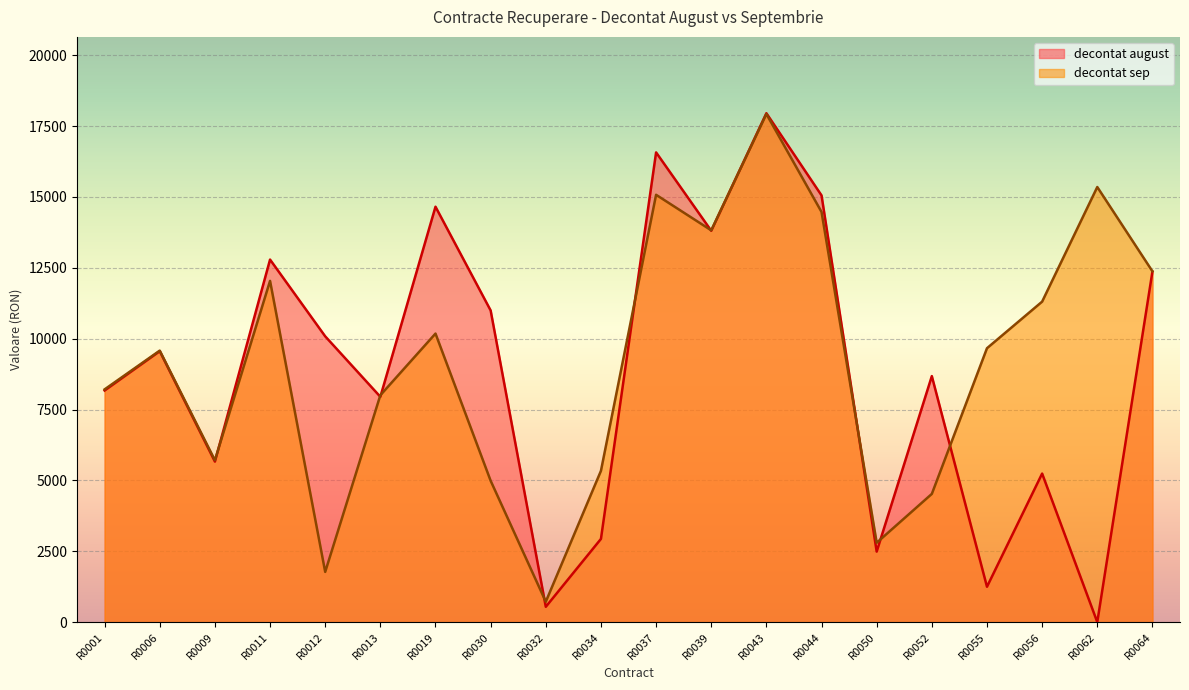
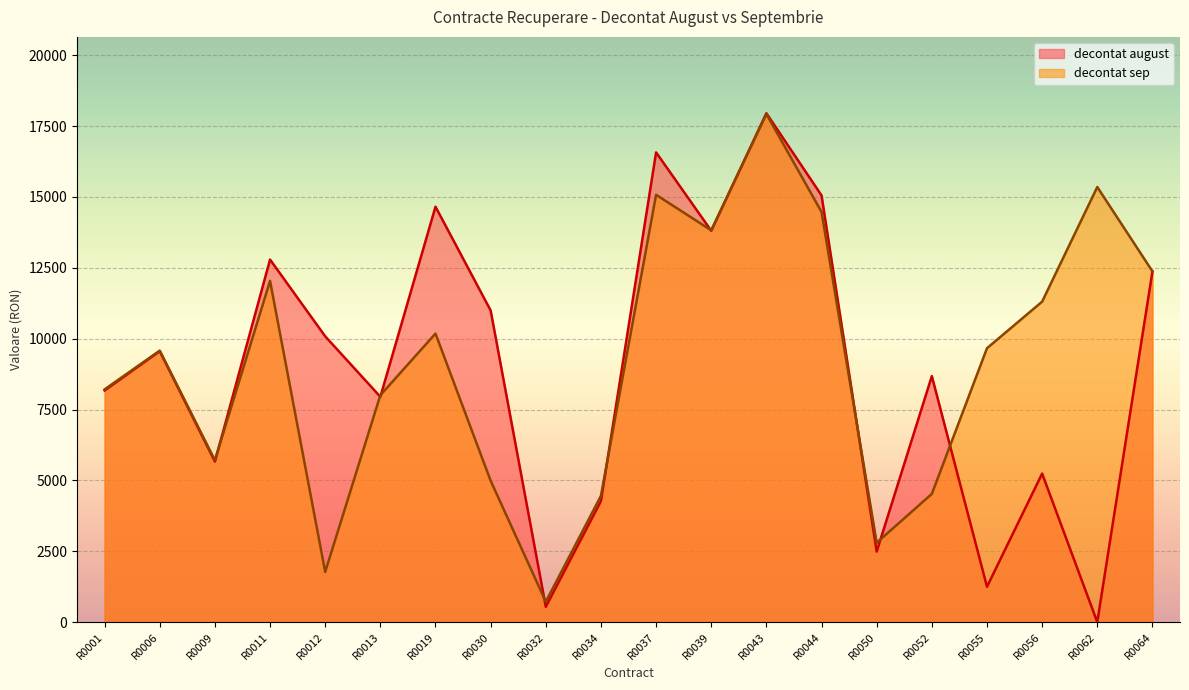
decontat august, R0034: 2900 -> 4300
decontat sep, R0034: 5300 -> 4500
